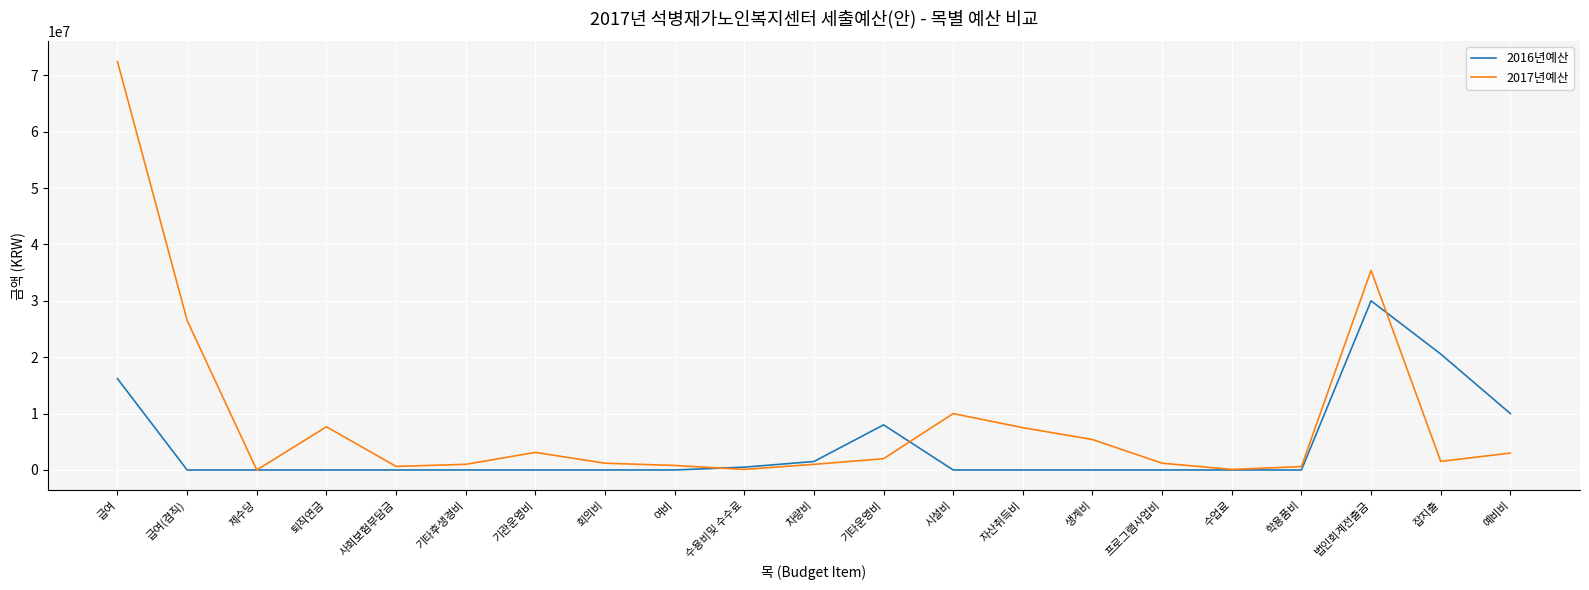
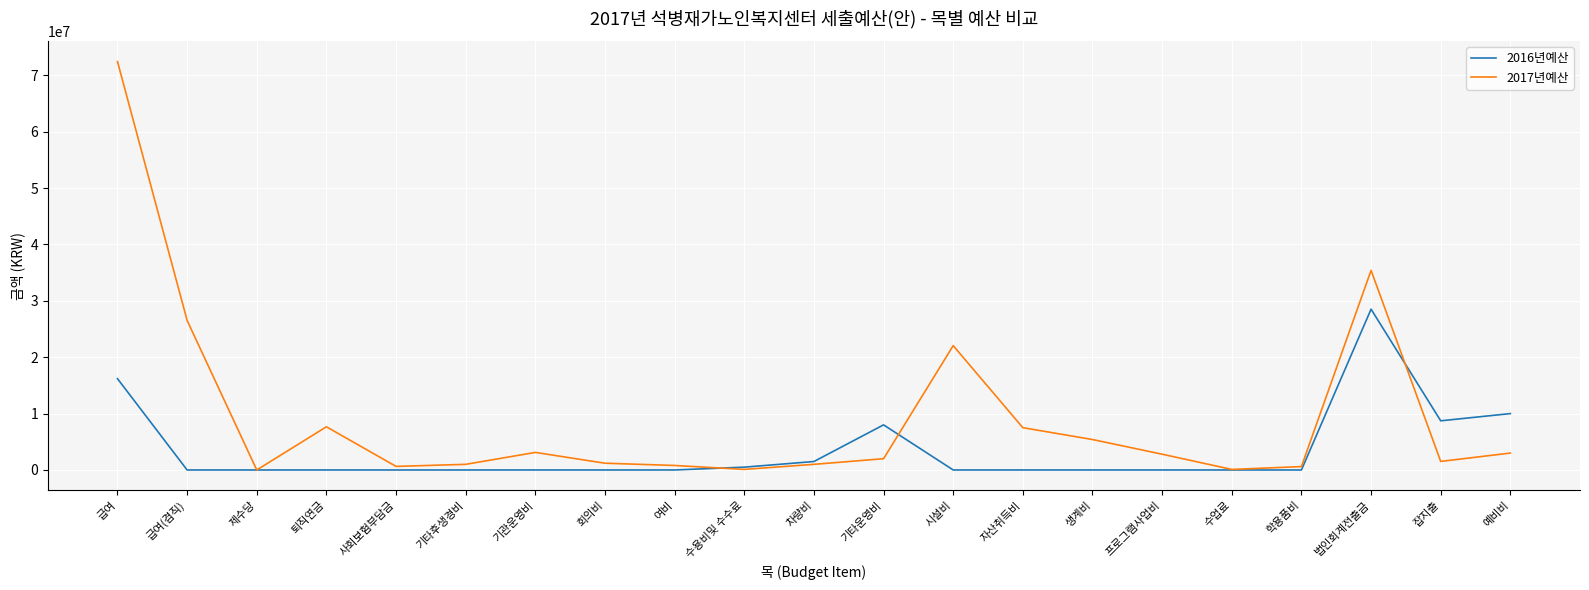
2017년예산, 시설비: 10000000 -> 22000000
2017년예산, 프로그램사업비: 1000000 -> 3000000
2016년예산, 법인회계전출금: 30000000 -> 29000000
2016년예산, 잡지출: 21000000 -> 9000000
